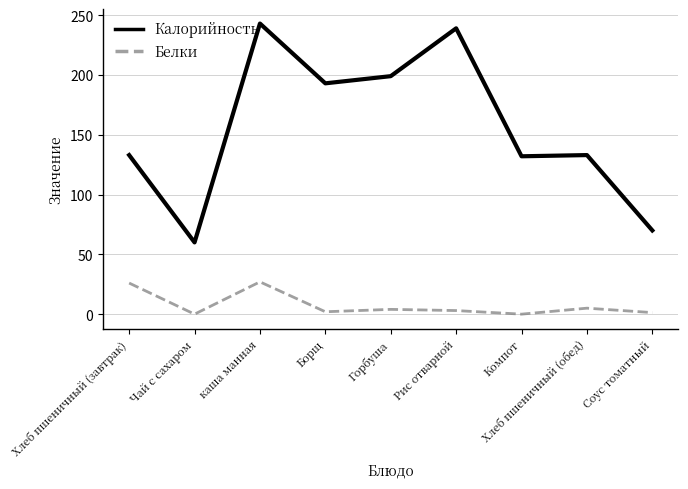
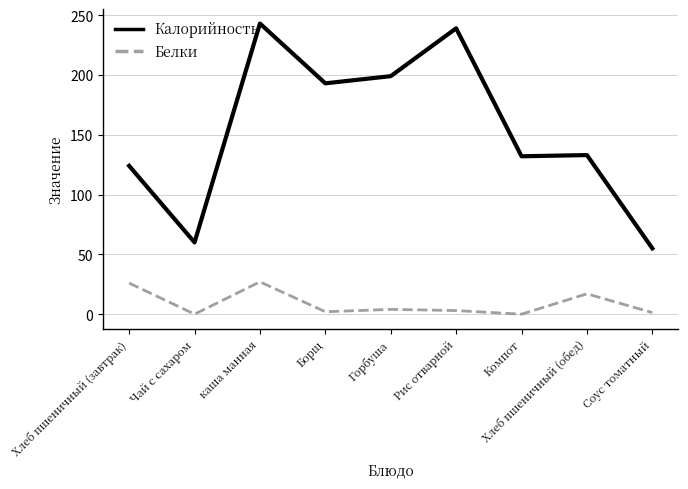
Калорийность, Хлеб пшеничный (завтрак): 133 -> 124
Белки, Хлеб пшеничный (обед): 5 -> 17
Калорийность, Соус томатный: 70 -> 55
